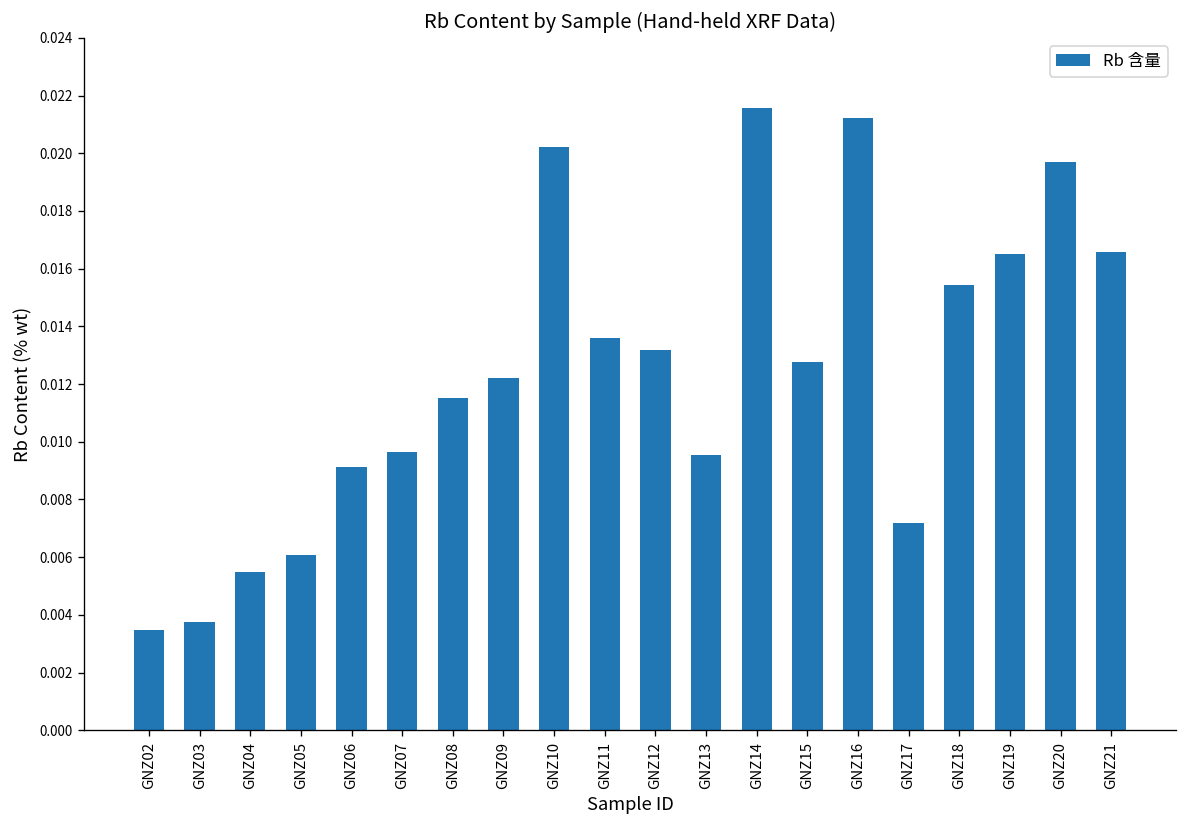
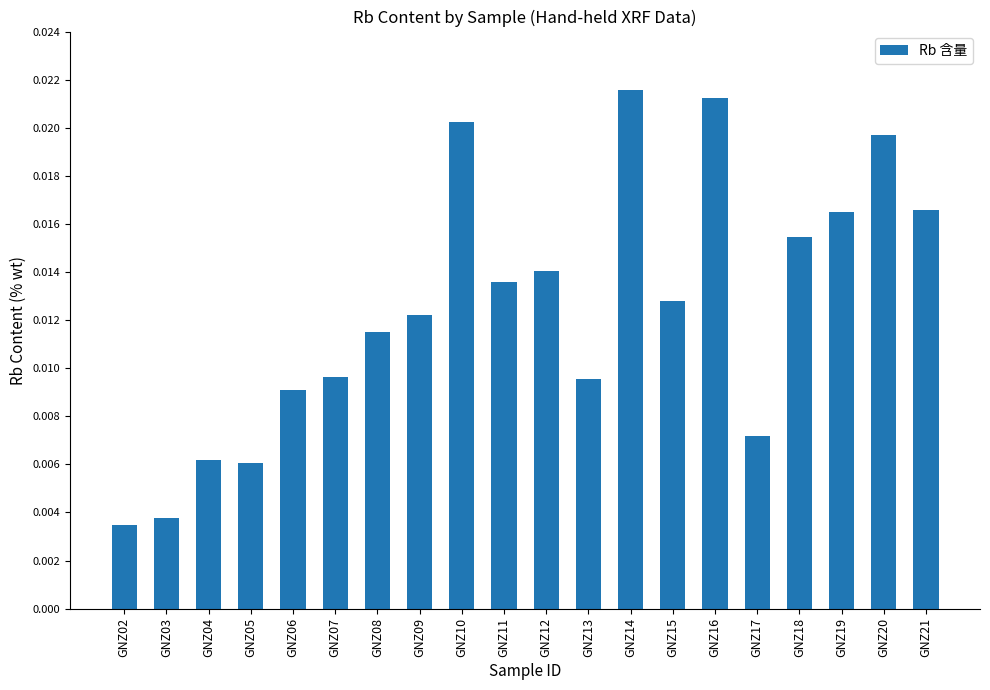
GNZ04: 0.0055 -> 0.0062
GNZ12: 0.0132 -> 0.0140
